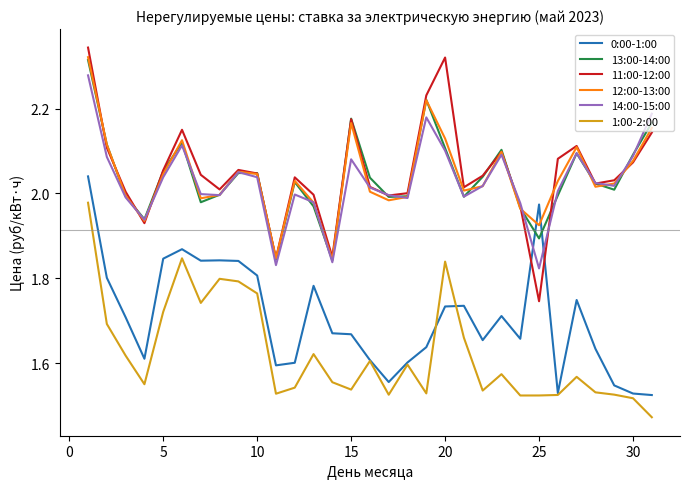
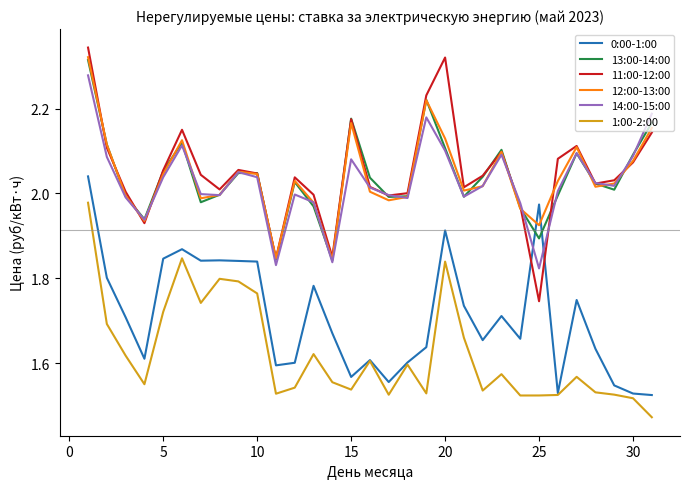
0:00-1:00, 10: 1.81 -> 1.84
0:00-1:00, 15: 1.67 -> 1.57
0:00-1:00, 20: 1.73 -> 1.91
